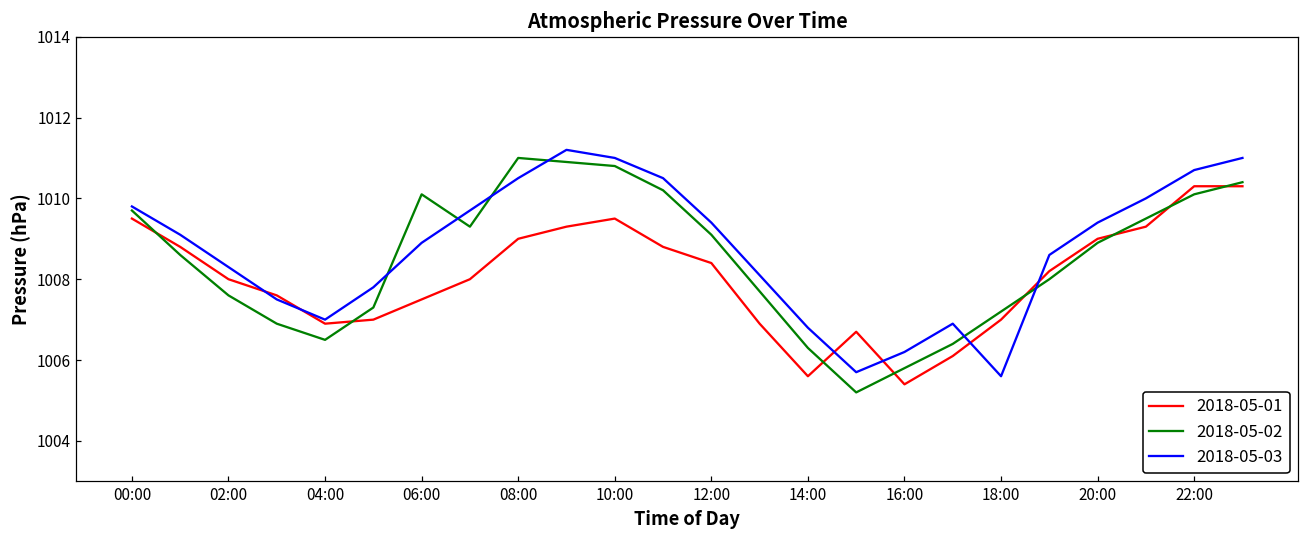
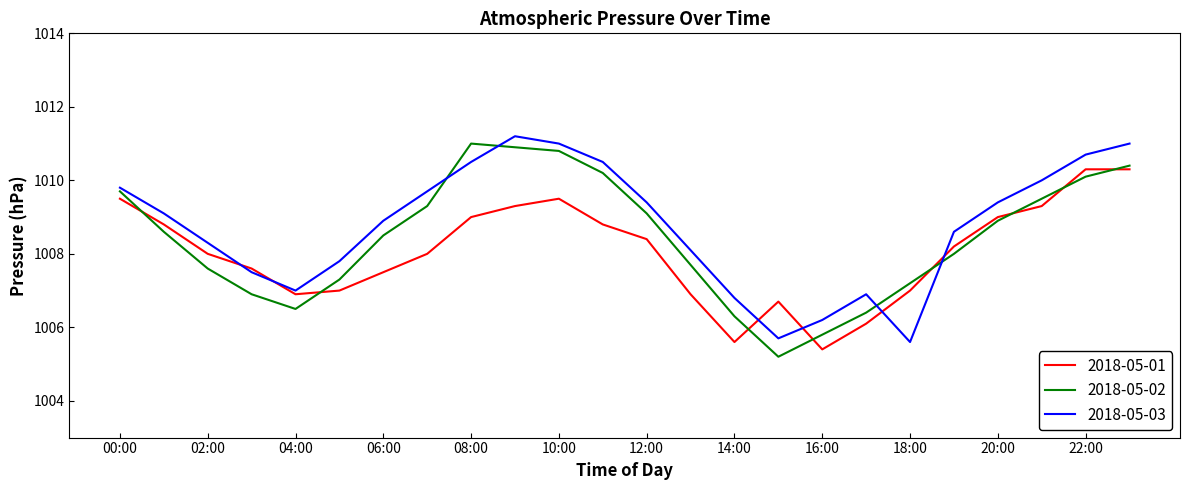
2018-05-02, 06:00: 1010.1 -> 1008.5
